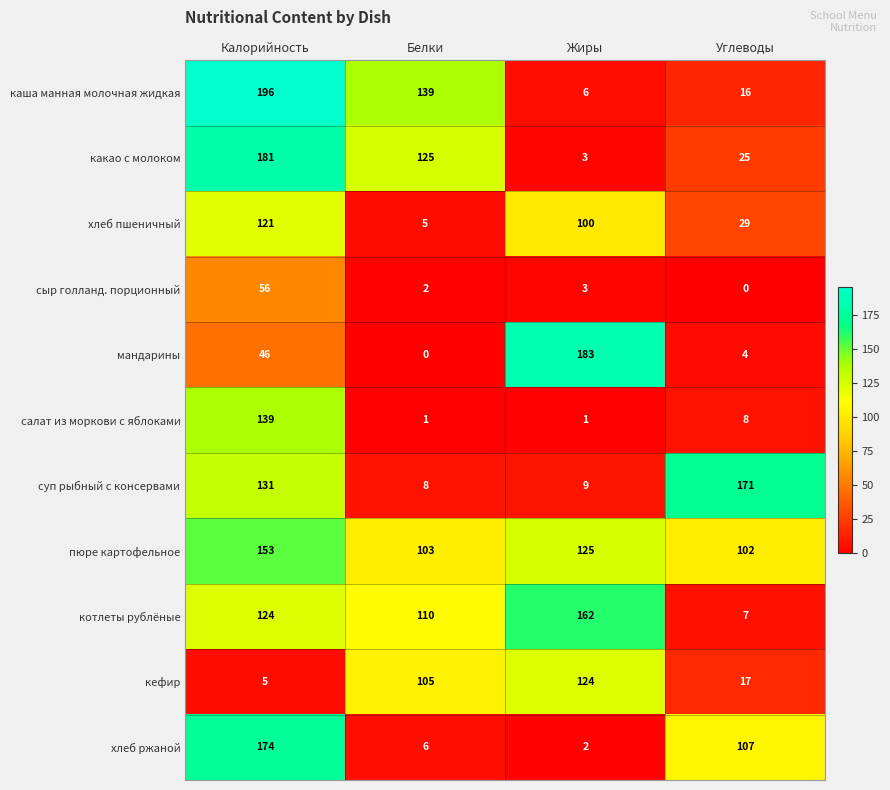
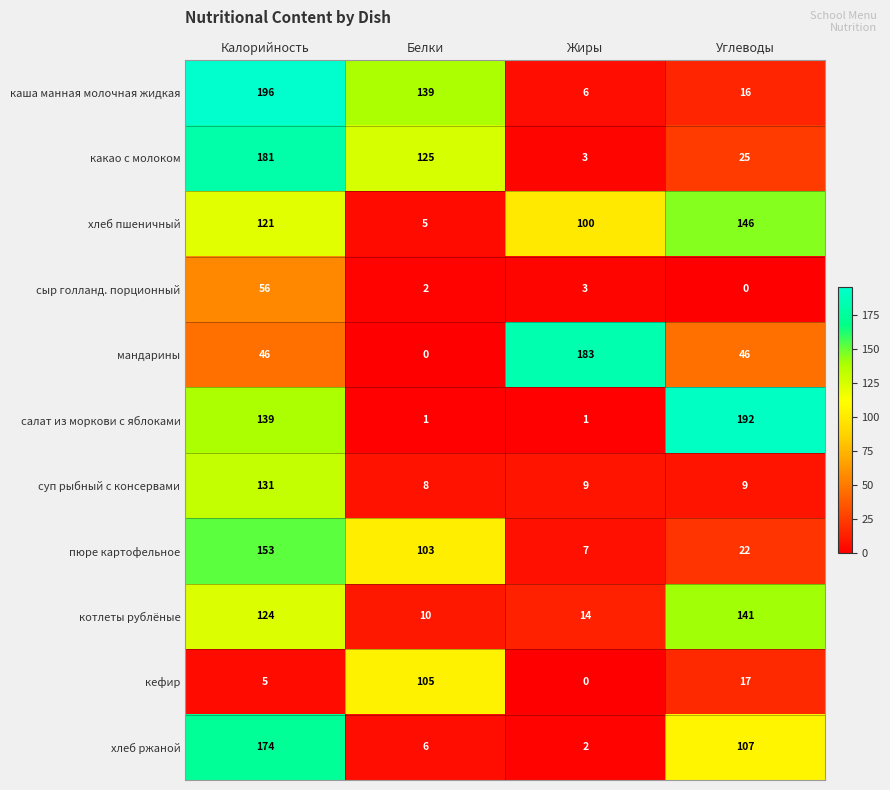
хлеб пшеничный, Углеводы: 29 -> 146
мандарины, Углеводы: 4 -> 46
салат из моркови с яблоками, Углеводы: 8 -> 192
суп рыбный с консервами, Углеводы: 171 -> 9
пюре картофельное, Жиры: 125 -> 7
пюре картофельное, Углеводы: 102 -> 22
котлеты рублёные, Белки: 110 -> 10
котлеты рублёные, Жиры: 162 -> 14
котлеты рублёные, Углеводы: 7 -> 141
кефир, Жиры: 124 -> 0
